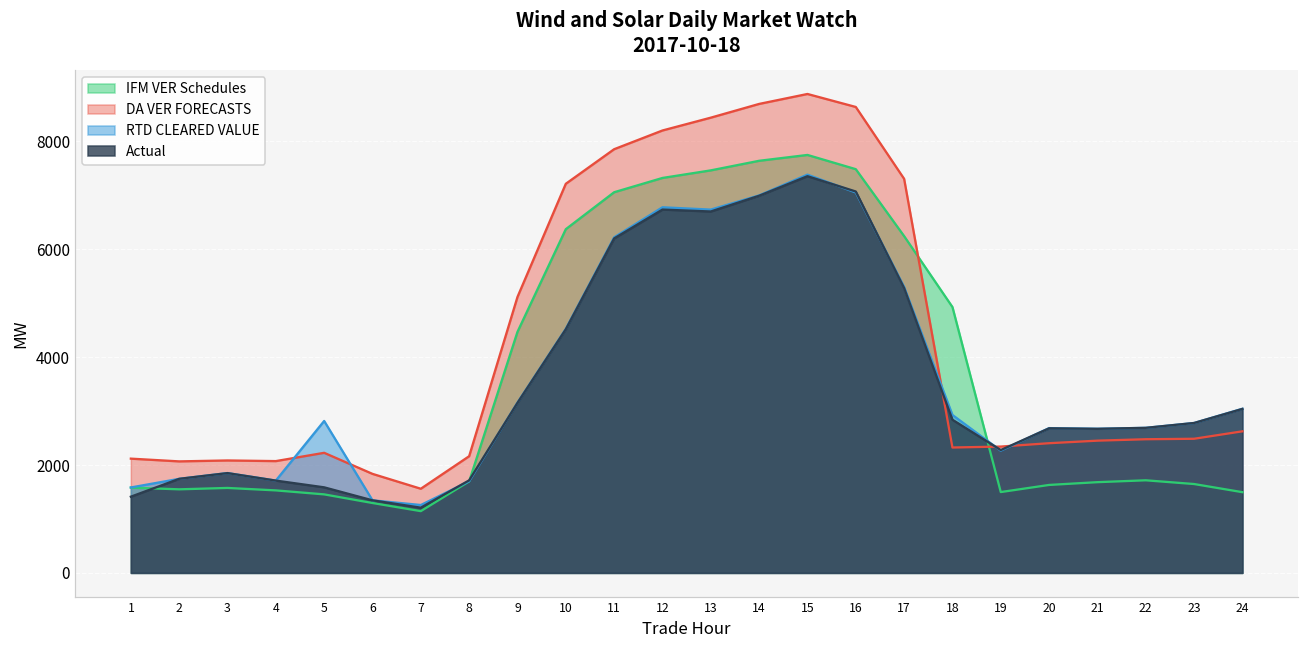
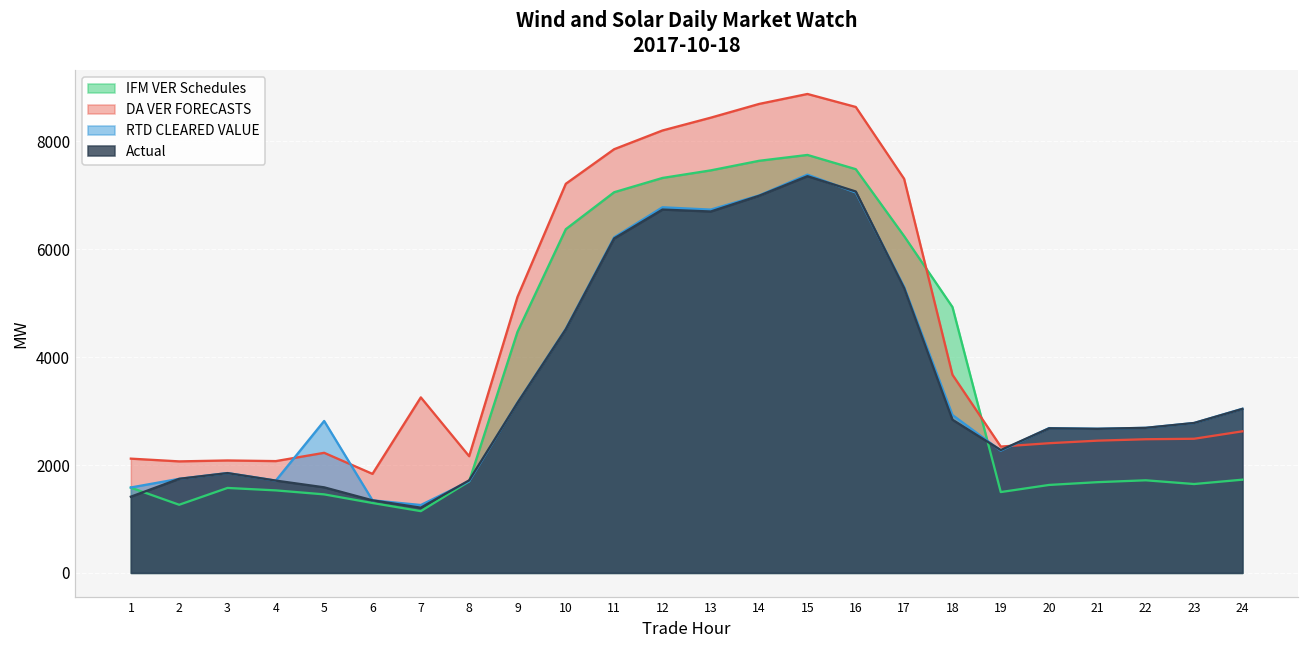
IFM VER Schedules, 2: 1500 -> 1300
DA VER FORECASTS, 7: 1600 -> 3300
DA VER FORECASTS, 18: 2300 -> 3700
IFM VER Schedules, 24: 1500 -> 1700
